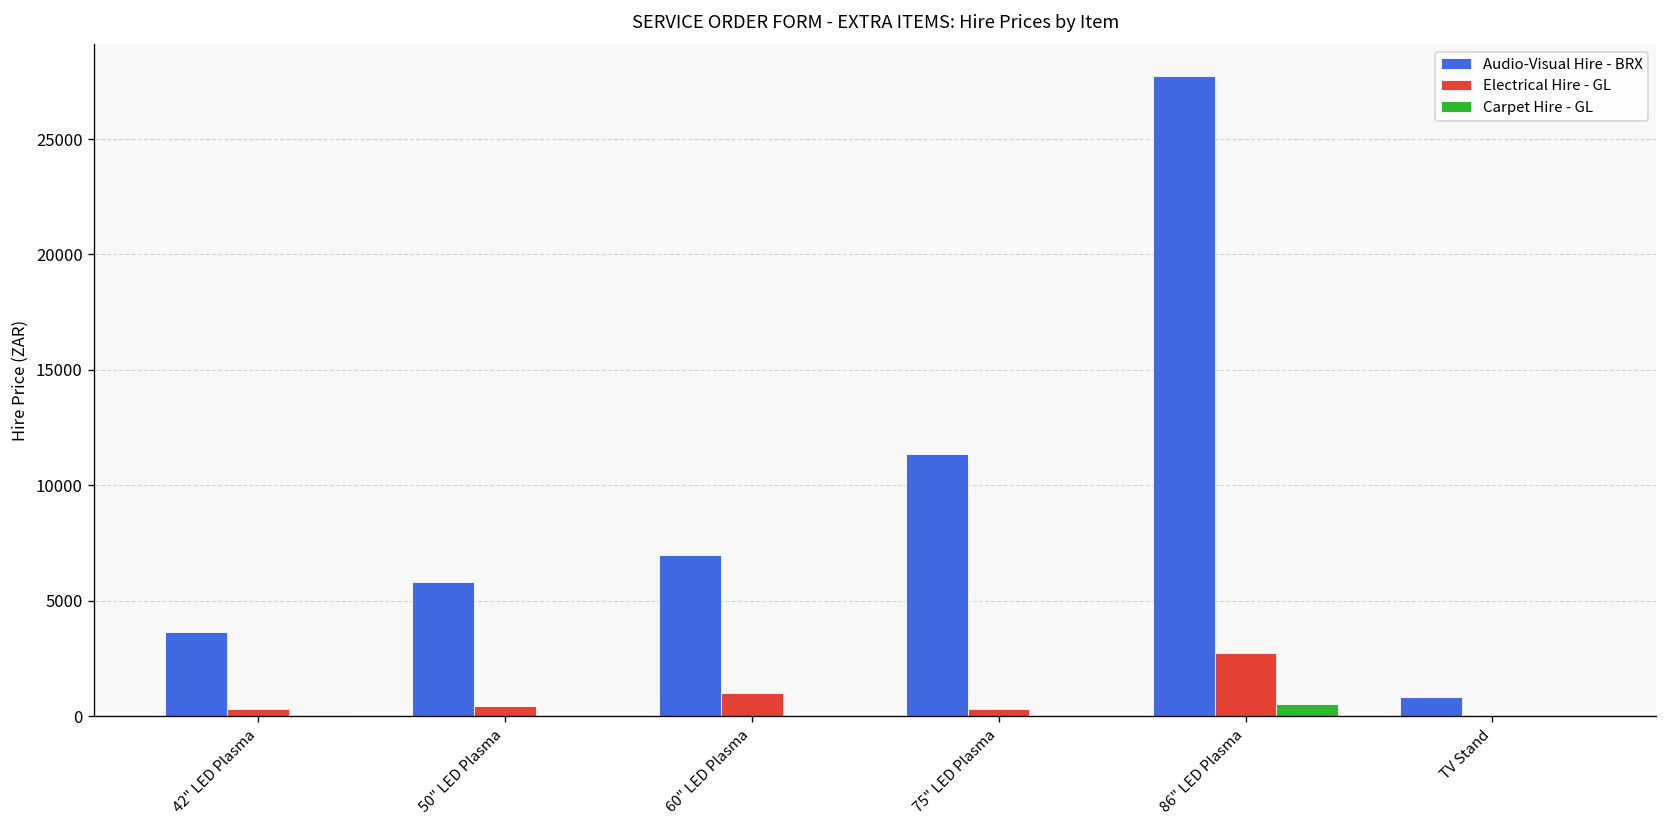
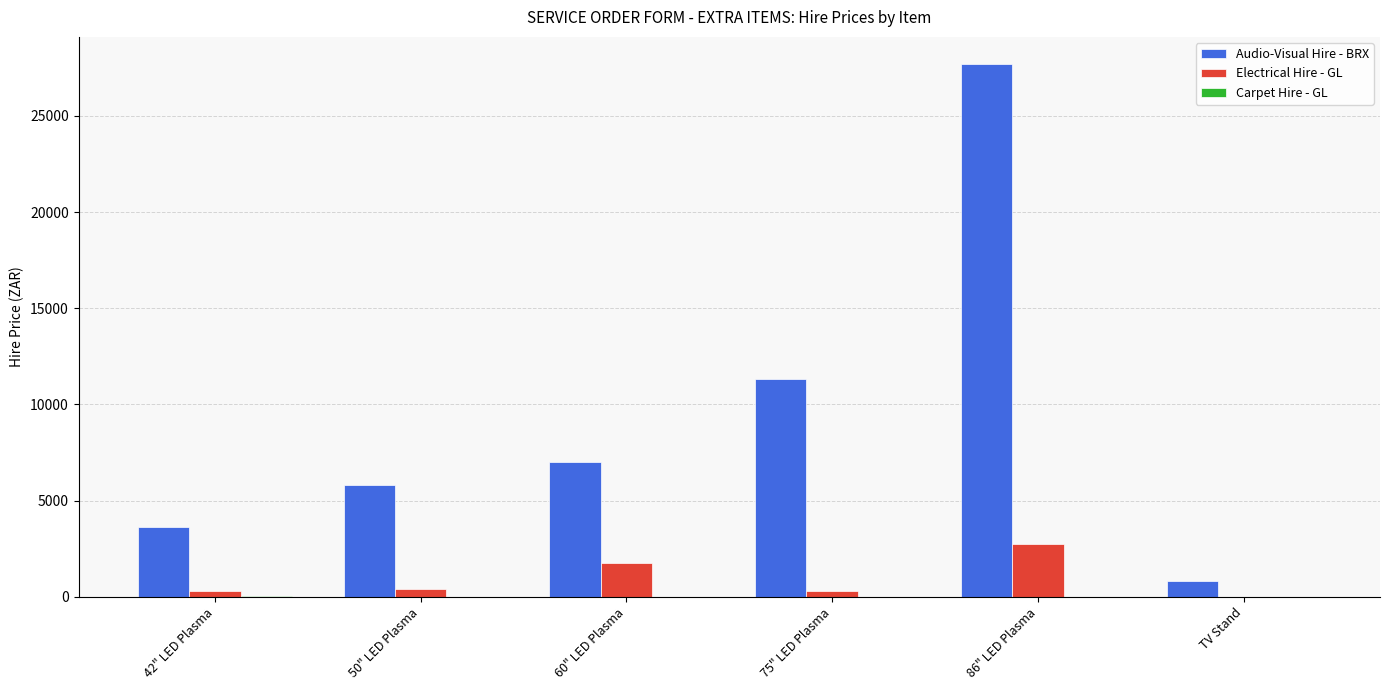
Electrical Hire - GL, 60" LED Plasma: 1000 -> 1800
Carpet Hire - GL, 86" LED Plasma: 500 -> 0
